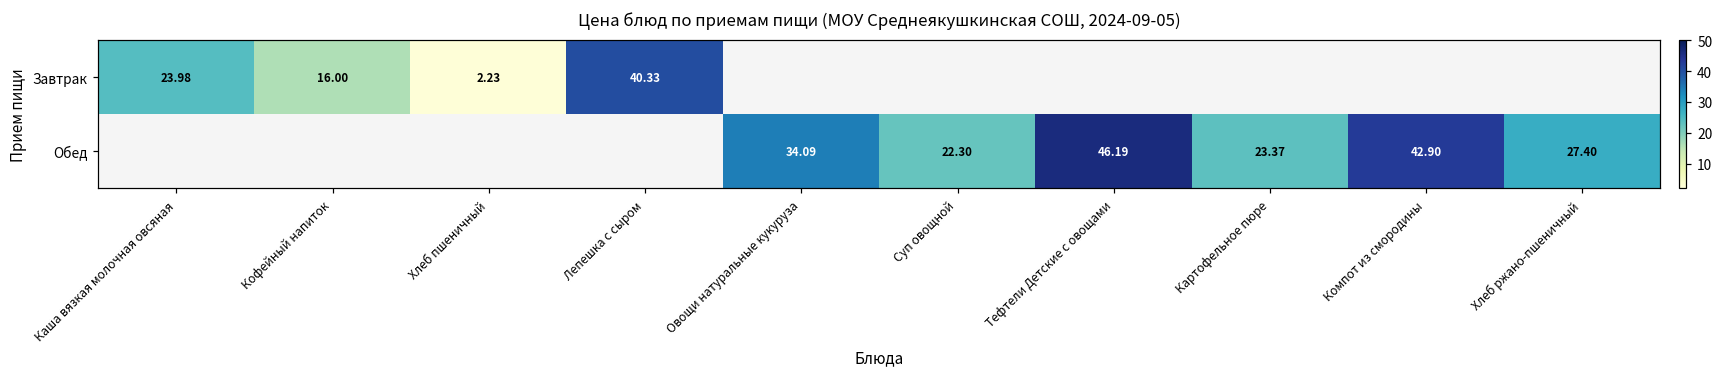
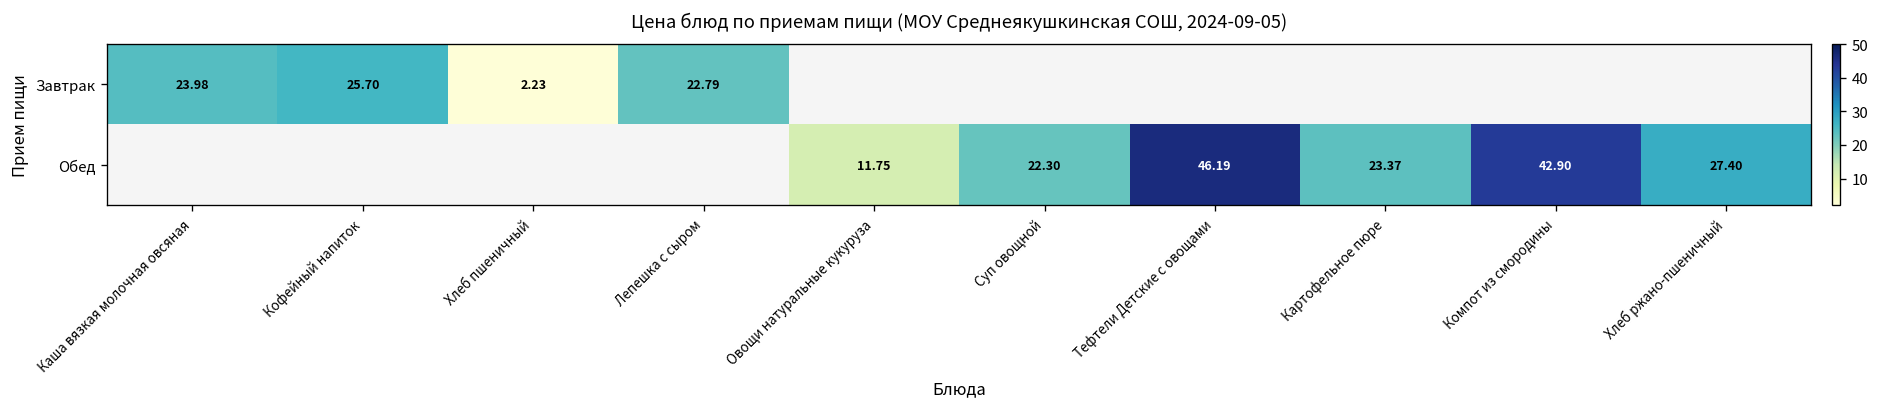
Завтрак, Кофейный напиток: 16.00 -> 25.70
Завтрак, Лепешка с сыром: 40.33 -> 22.79
Обед, Овощи натуральные кукуруза: 34.09 -> 11.75
